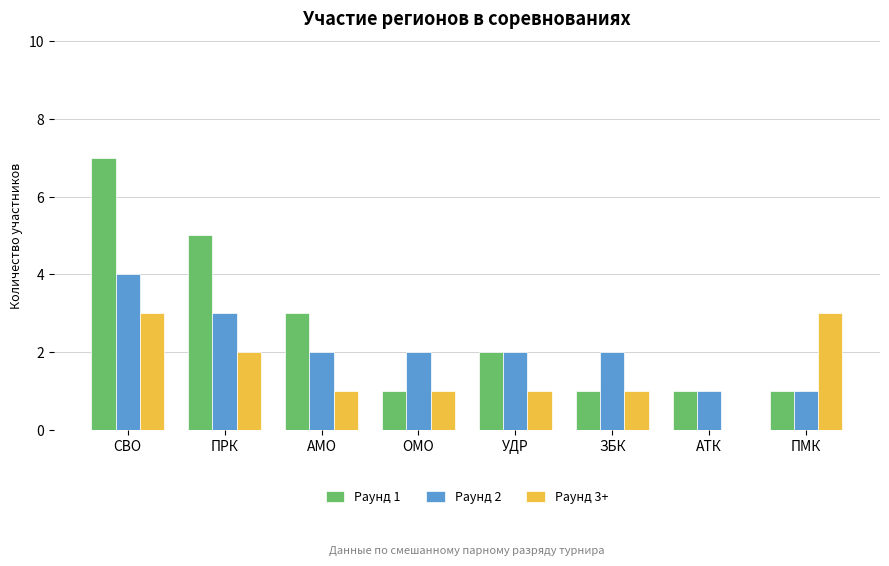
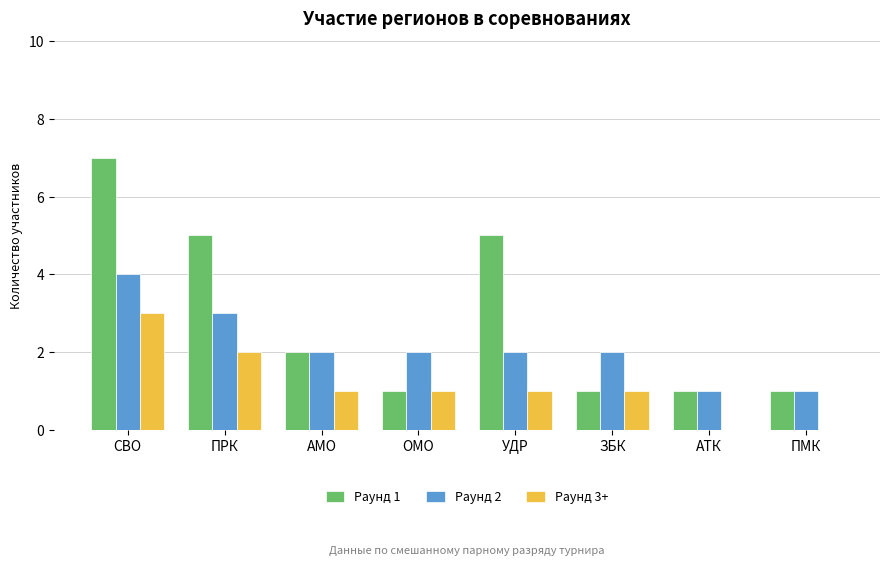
Раунд 1, АМО: 3 -> 2
Раунд 1, УДР: 2 -> 5
Раунд 3+, ПМК: 3 -> 0
